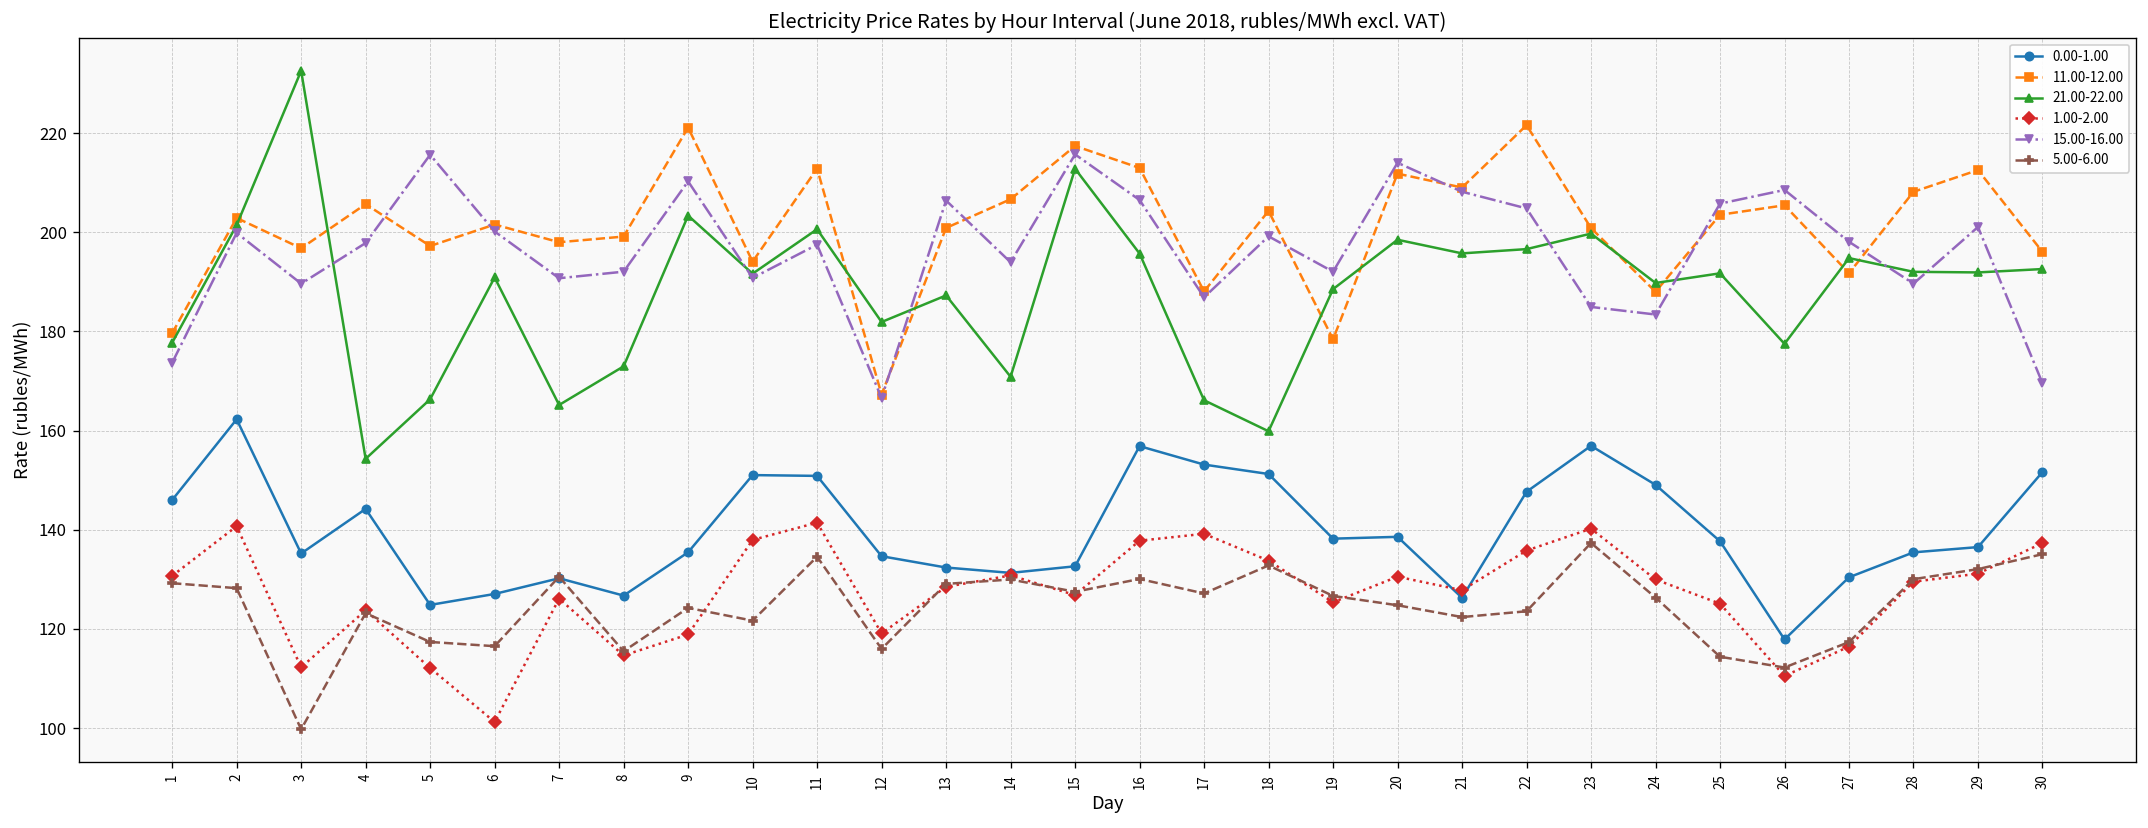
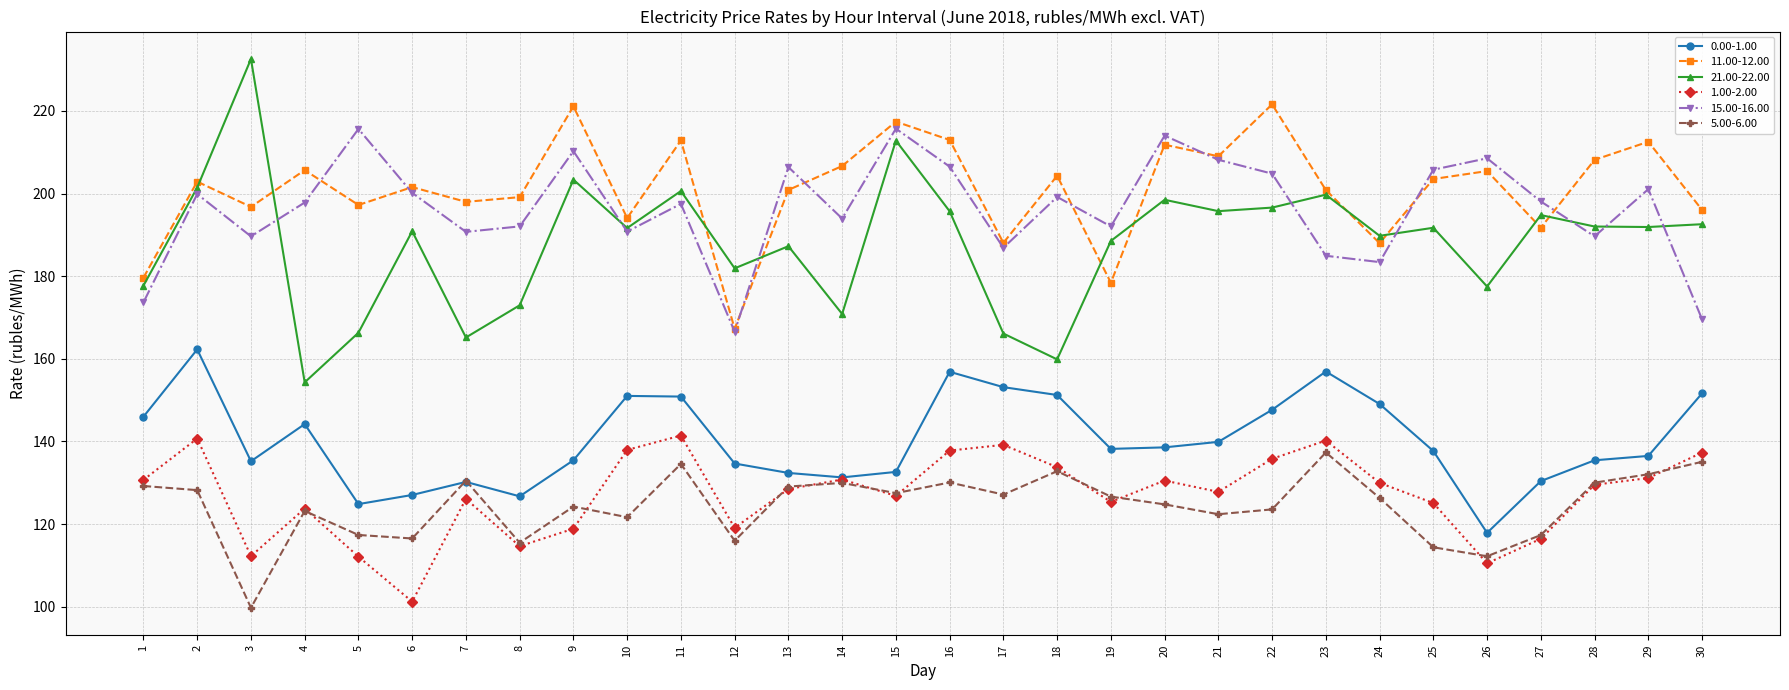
0.00-1.00, 21: 126 -> 140
